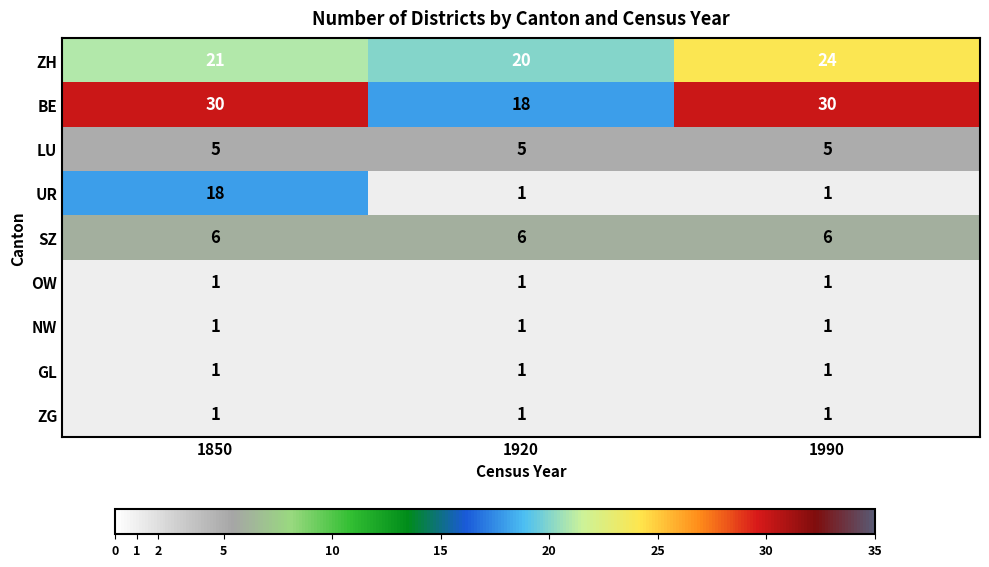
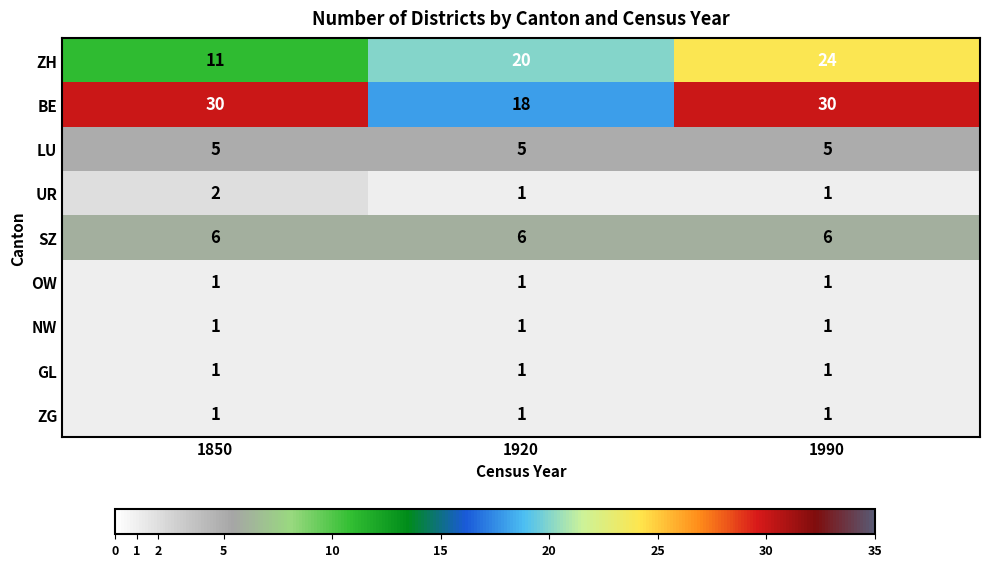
ZH, 1850: 21 -> 11
UR, 1850: 18 -> 2
